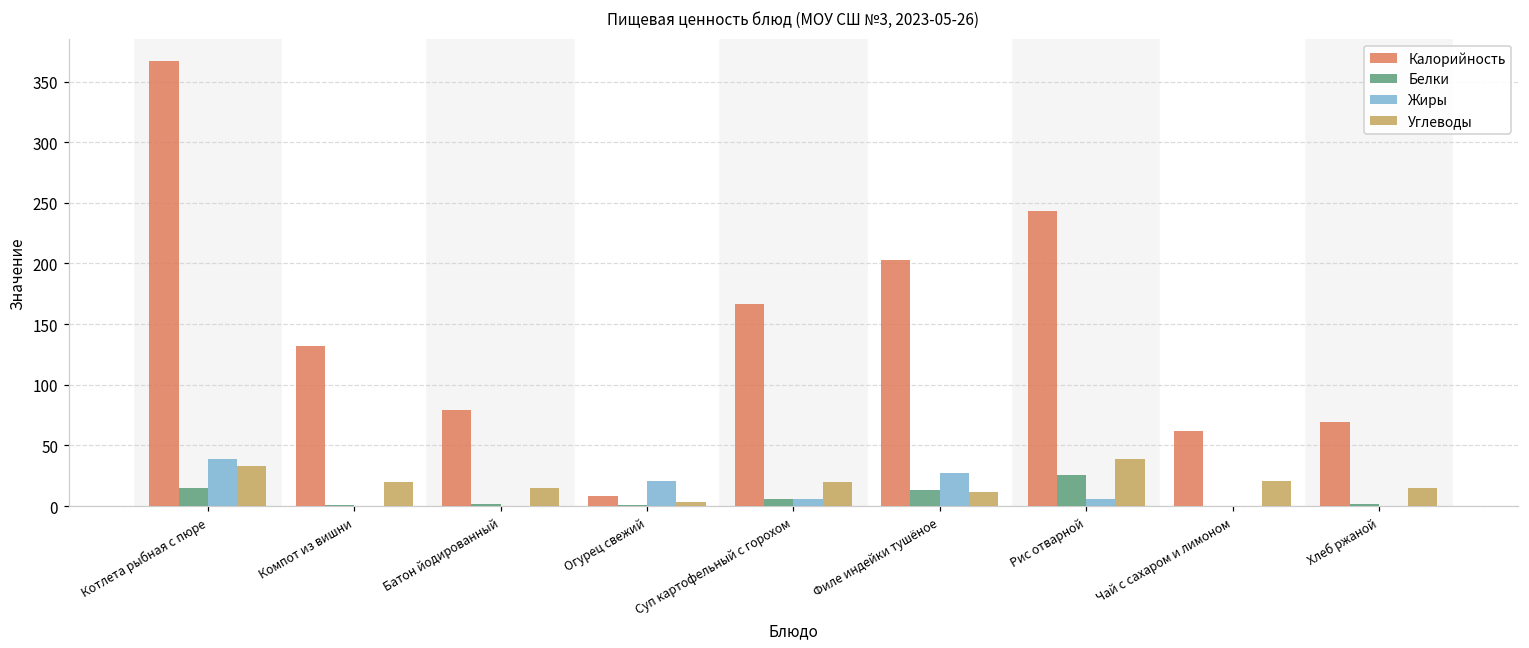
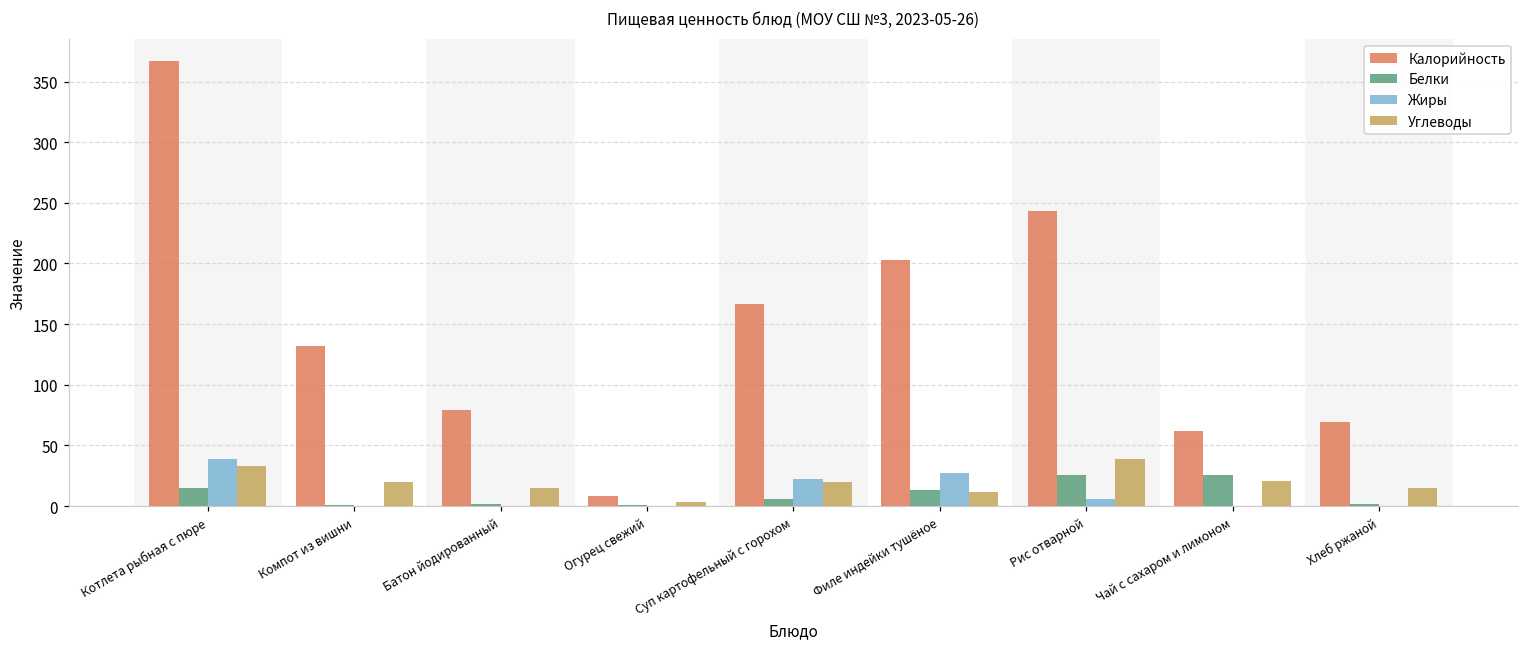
Жиры, Огурец свежий: 21 -> 0
Жиры, Суп картофельный с горохом: 6 -> 22
Белки, Чай с сахаром и лимоном: 0 -> 26
